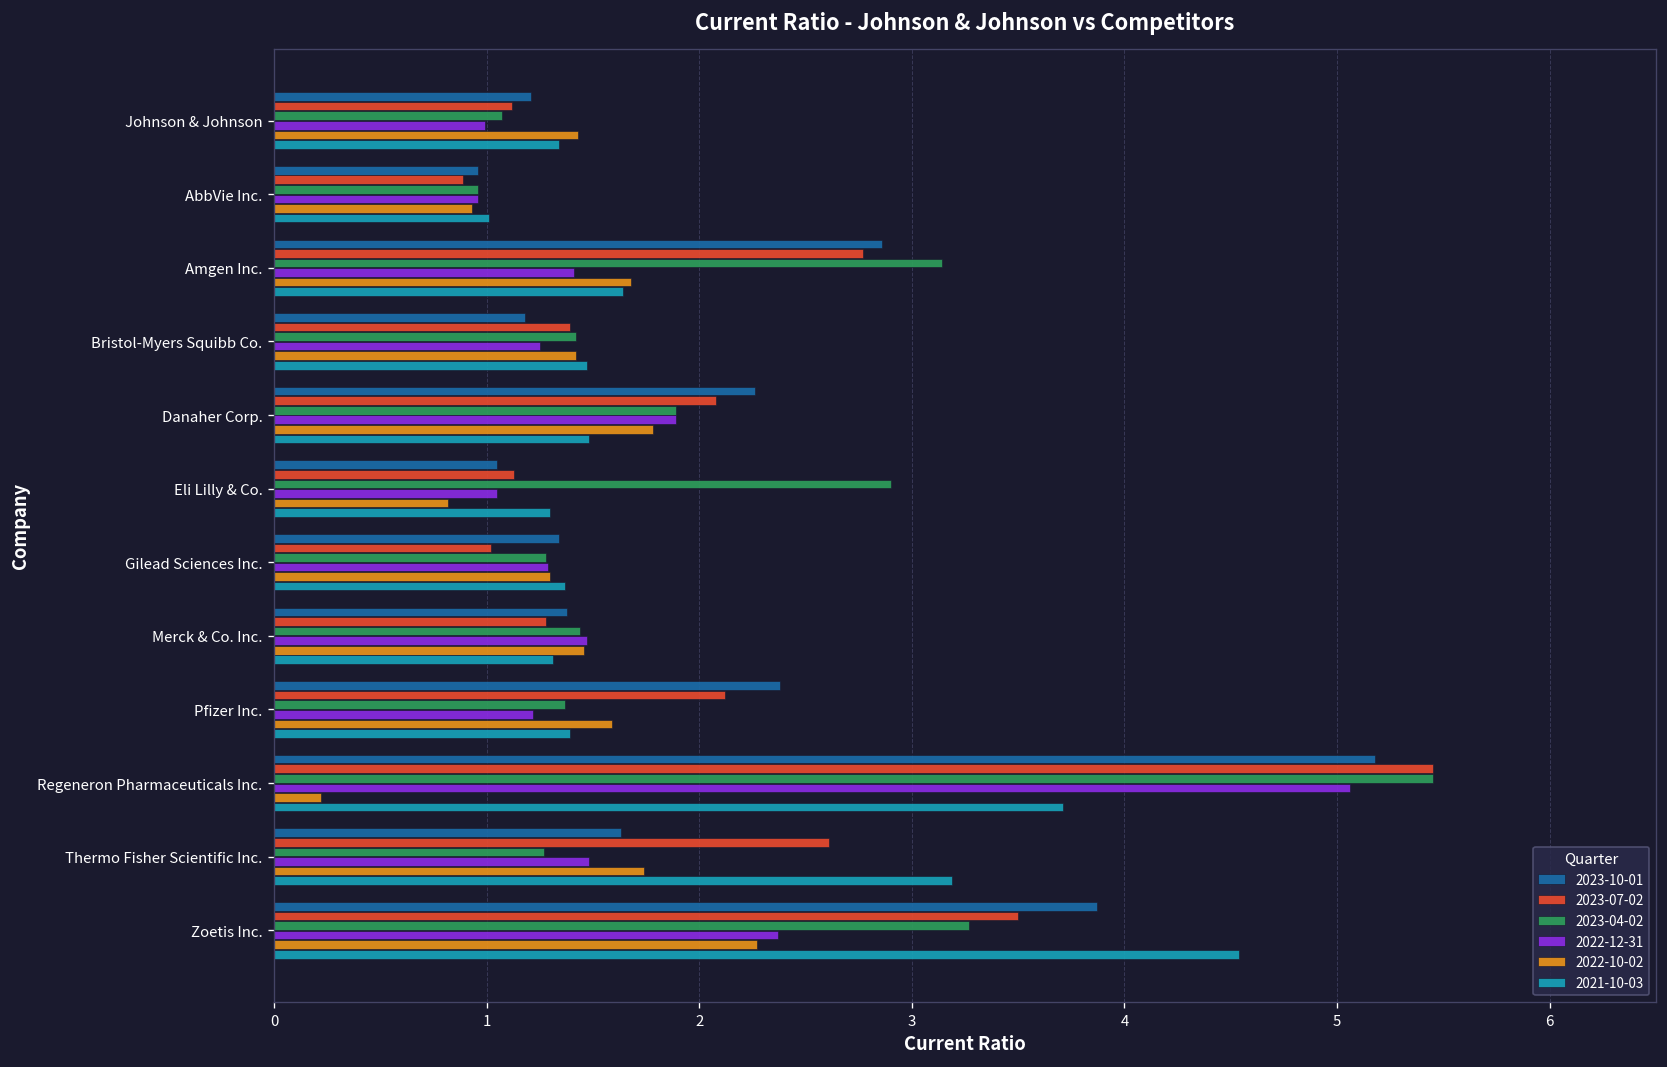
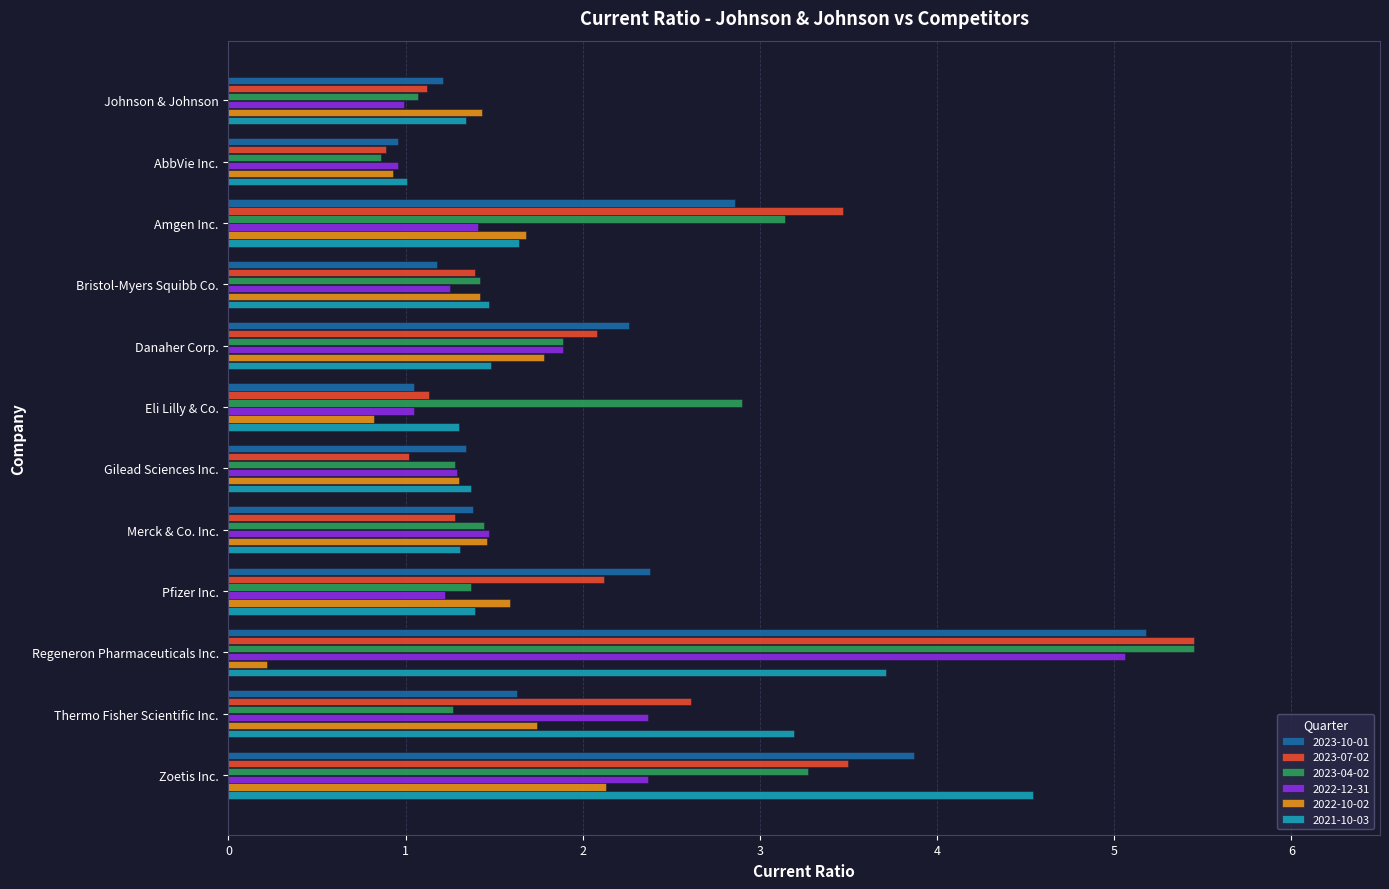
2023-04-02, AbbVie Inc.: 0.96 -> 0.86
2023-07-02, Amgen Inc.: 2.77 -> 3.47
2022-12-31, Thermo Fisher Scientific Inc.: 1.48 -> 2.37
2022-10-02, Zoetis Inc.: 2.27 -> 2.13
